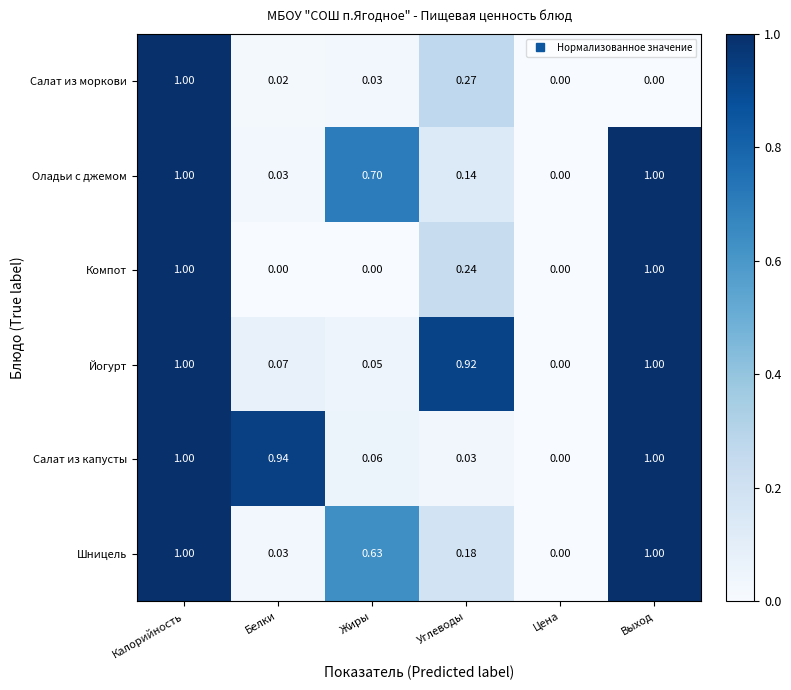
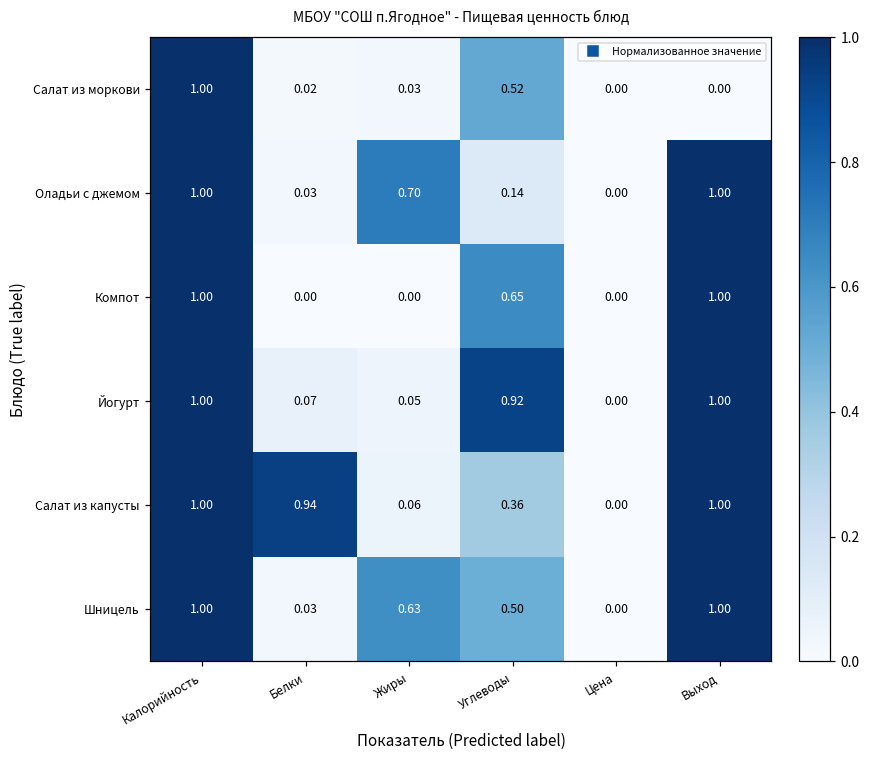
Салат из моркови, Углеводы: 0.27 -> 0.52
Компот, Углеводы: 0.24 -> 0.65
Салат из капусты, Углеводы: 0.03 -> 0.36
Шницель, Углеводы: 0.18 -> 0.50
